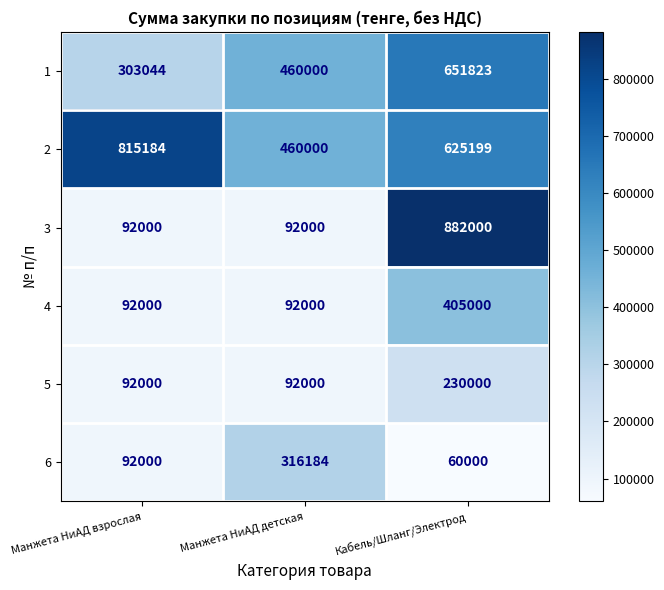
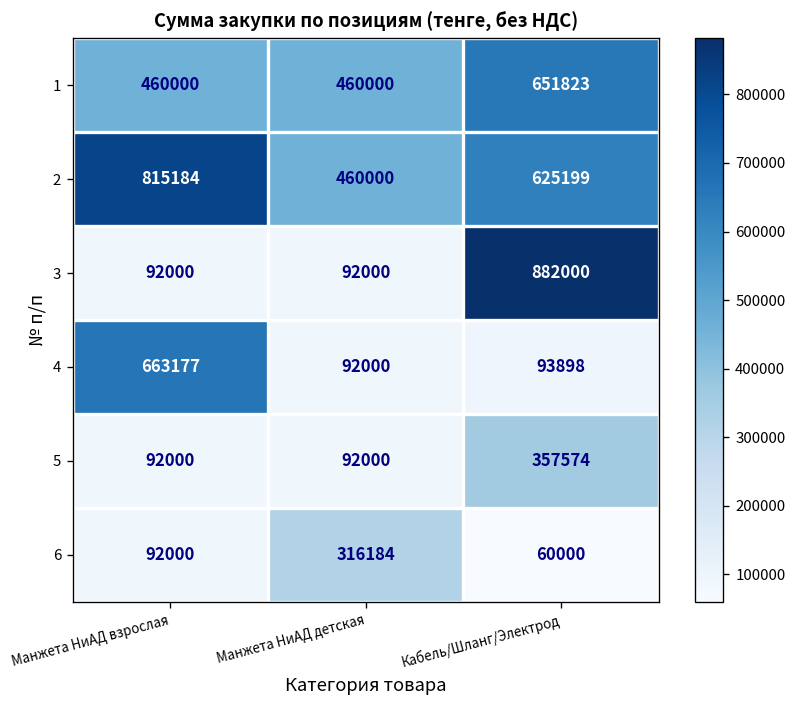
1, Манжета НиАД взрослая: 303044 -> 460000
4, Манжета НиАД взрослая: 92000 -> 663177
4, Кабель/Шланг/Электрод: 405000 -> 93898
5, Кабель/Шланг/Электрод: 230000 -> 357574
